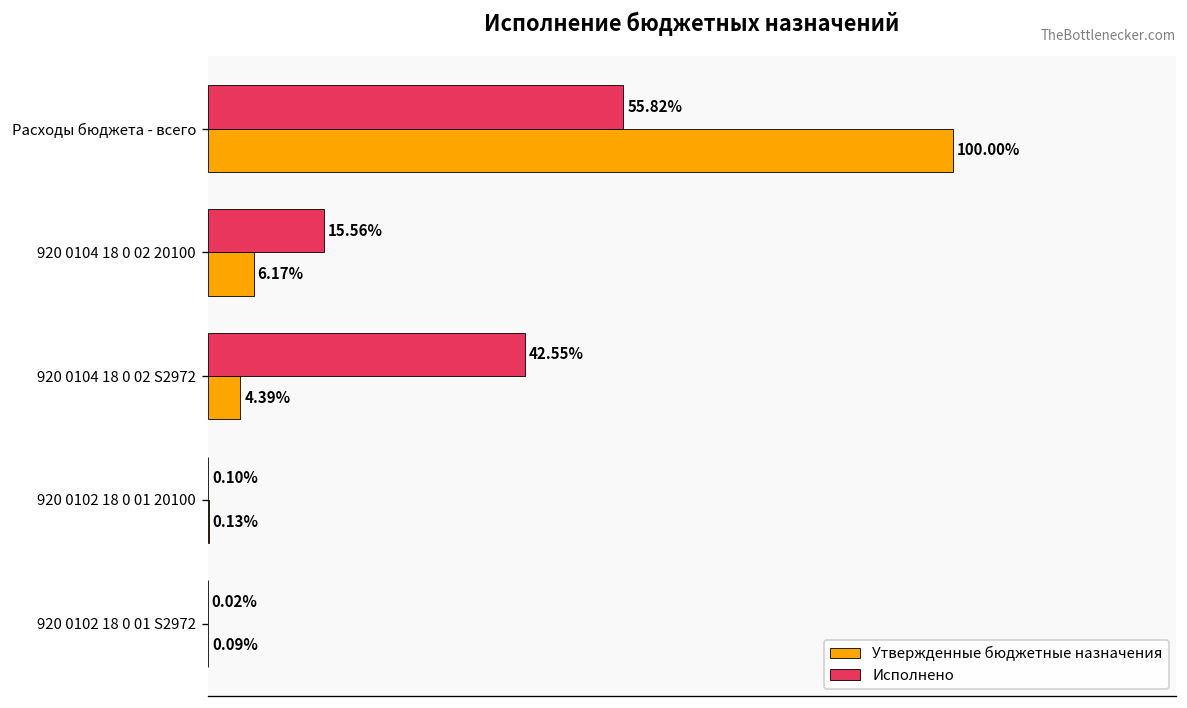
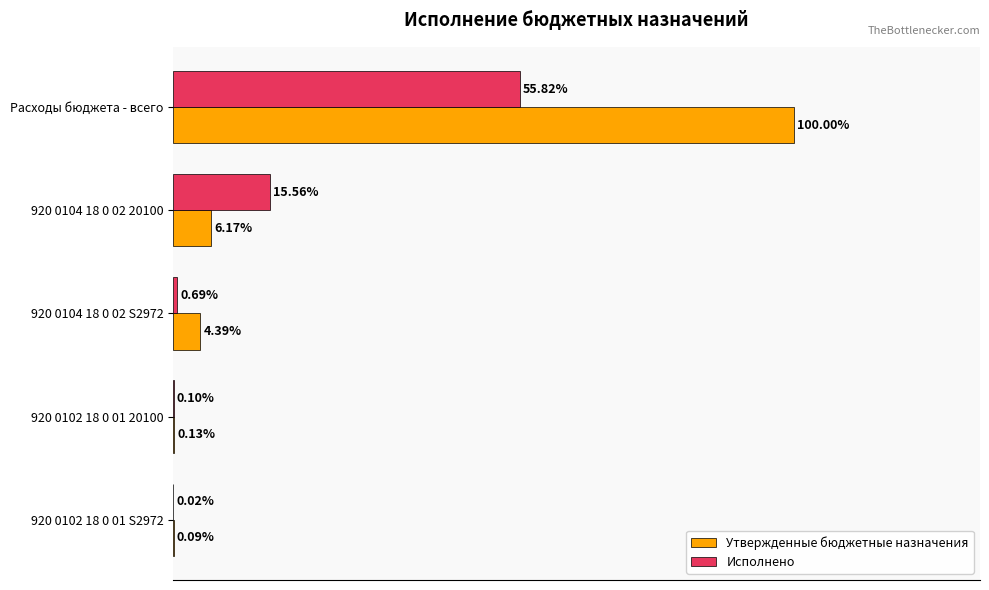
Исполнено, 920 0104 18 0 02 S2972: 42.55% -> 0.69%
